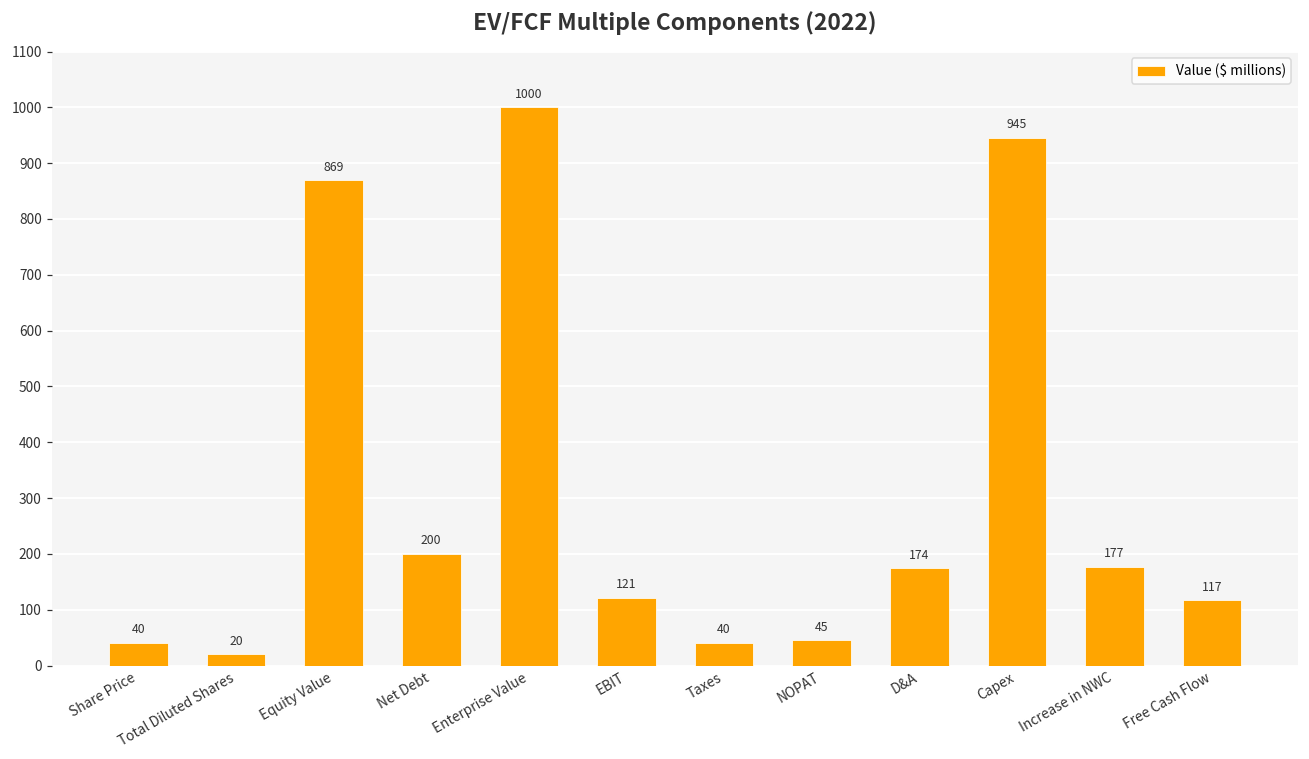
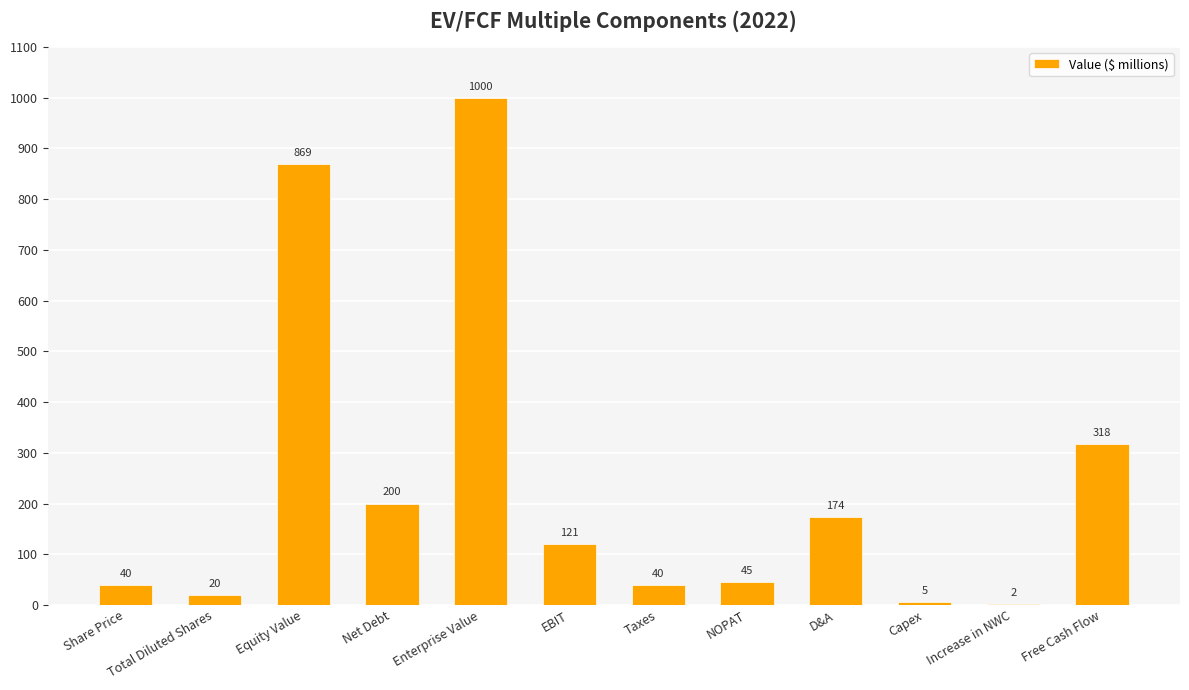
Capex: 945 -> 5
Increase in NWC: 177 -> 2
Free Cash Flow: 117 -> 318
